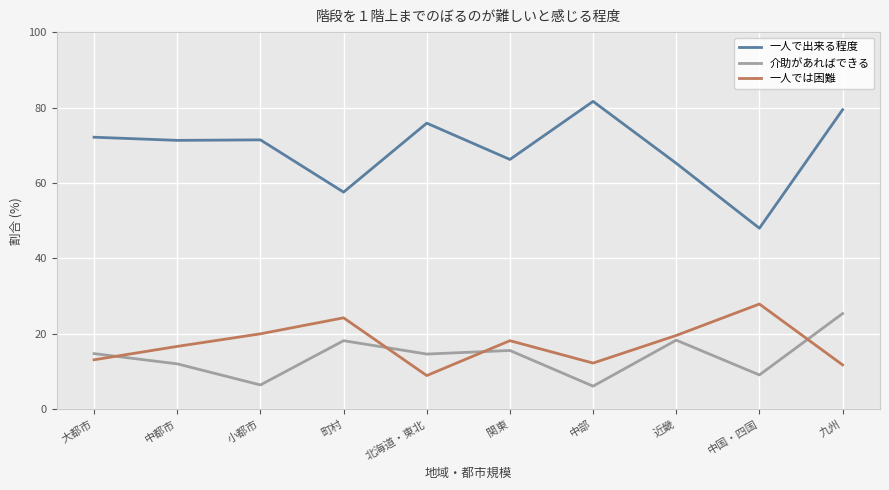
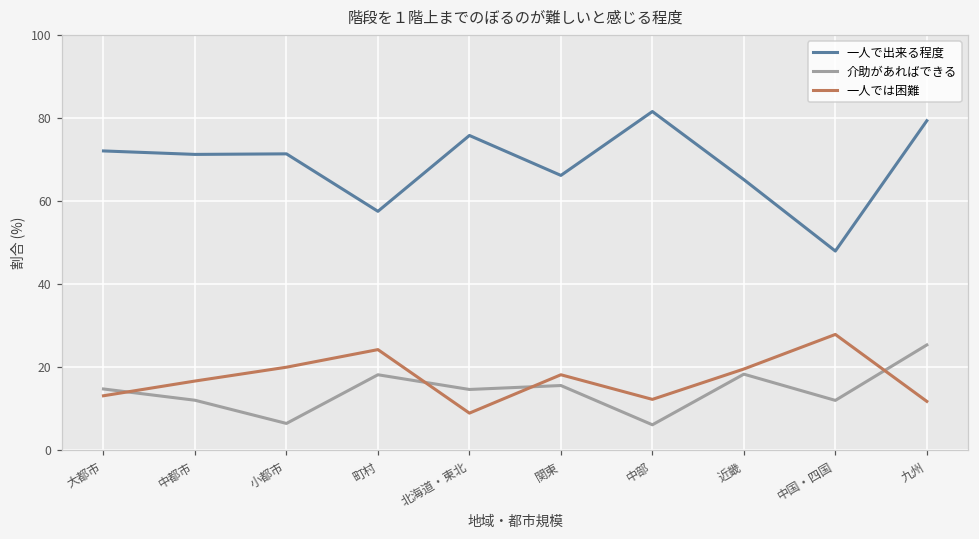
介助があればできる, 中国・四国: 9 -> 12
